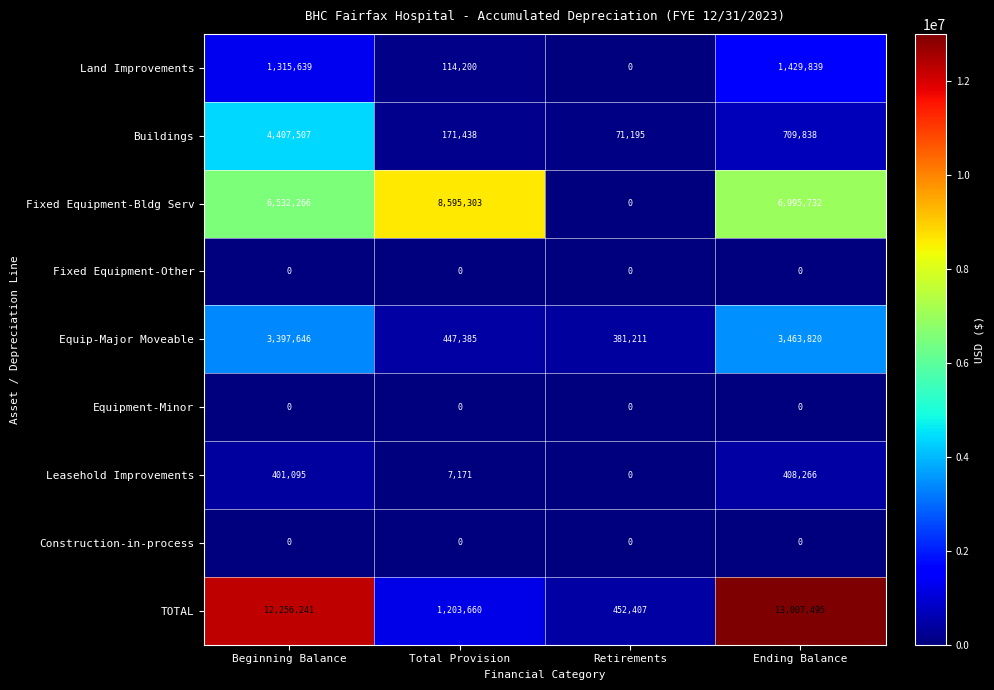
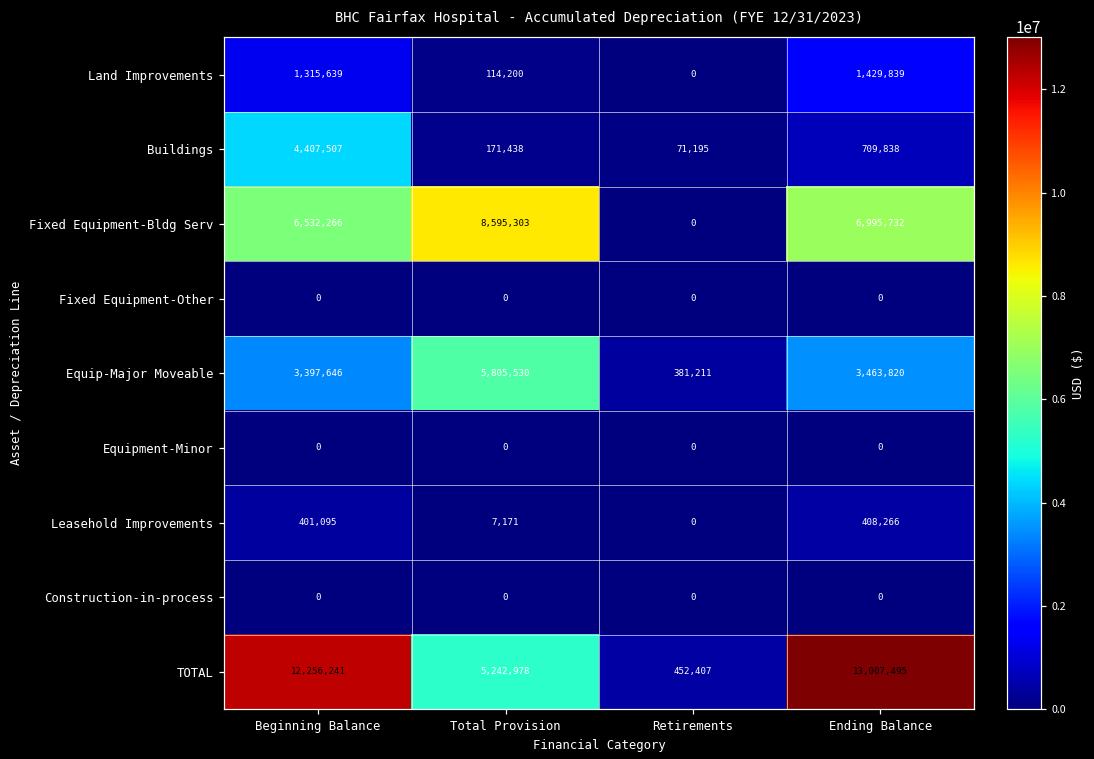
Equip-Major Moveable, Total Provision: 447,385 -> 5,805,530
TOTAL, Total Provision: 1,203,660 -> 5,242,978
